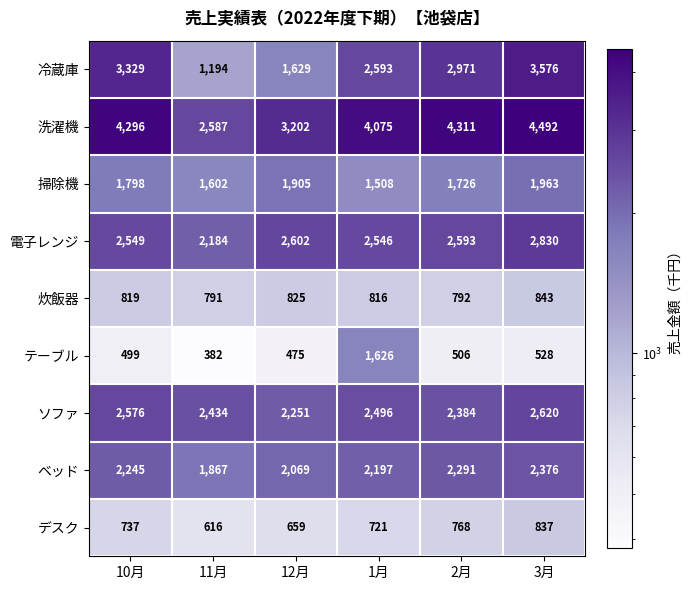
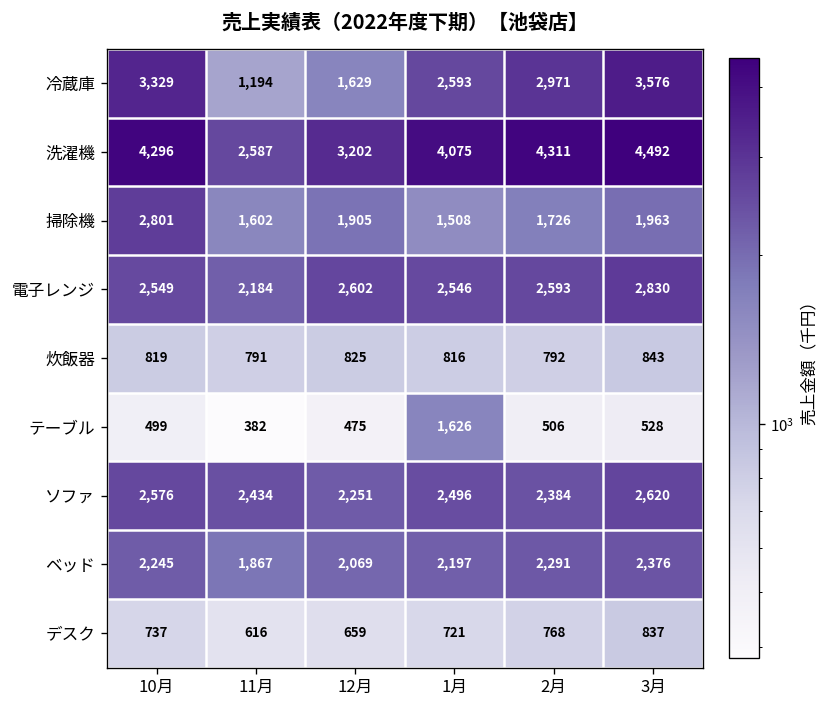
掃除機, 10月: 1,798 -> 2,801
